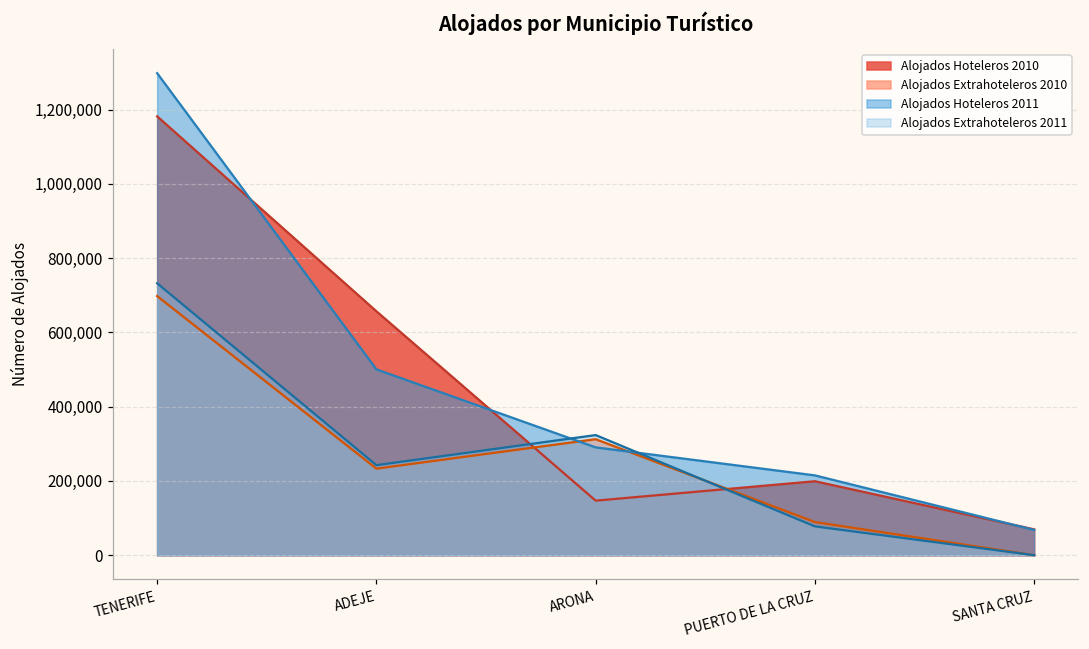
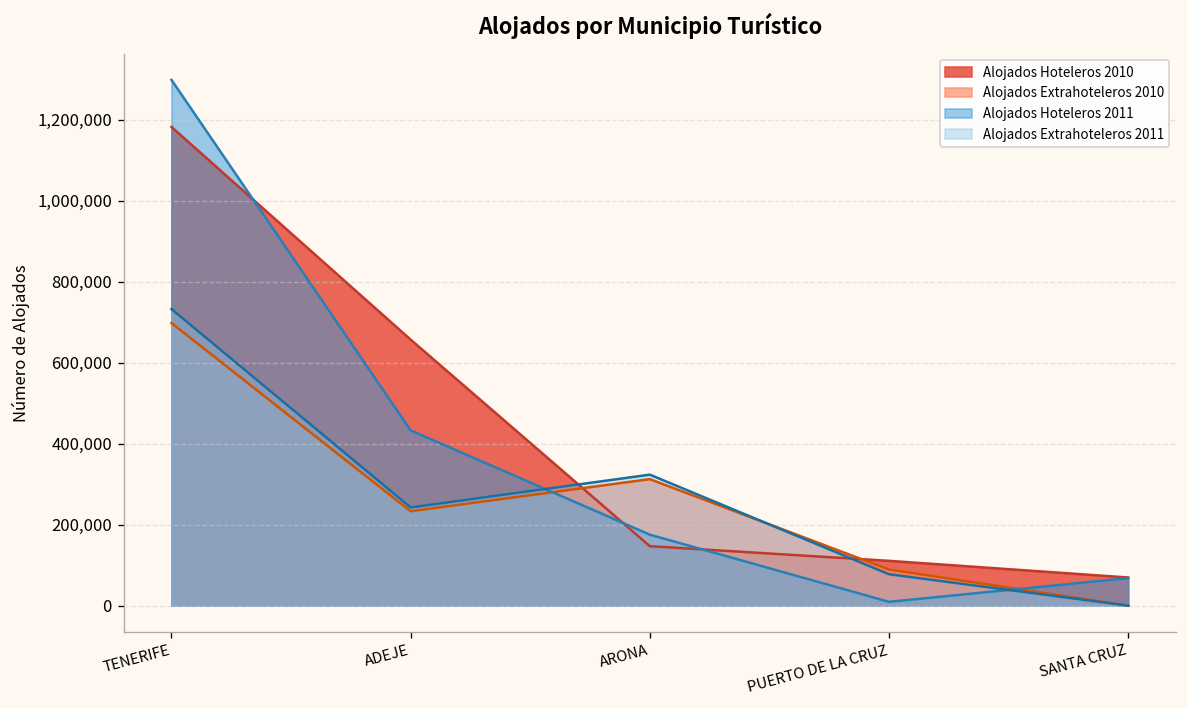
Alojados Hoteleros 2011, ADEJE: 500,000 -> 430,000
Alojados Hoteleros 2011, ARONA: 290,000 -> 180,000
Alojados Hoteleros 2010, PUERTO DE LA CRUZ: 200,000 -> 110,000
Alojados Hoteleros 2011, PUERTO DE LA CRUZ: 210,000 -> 10,000
